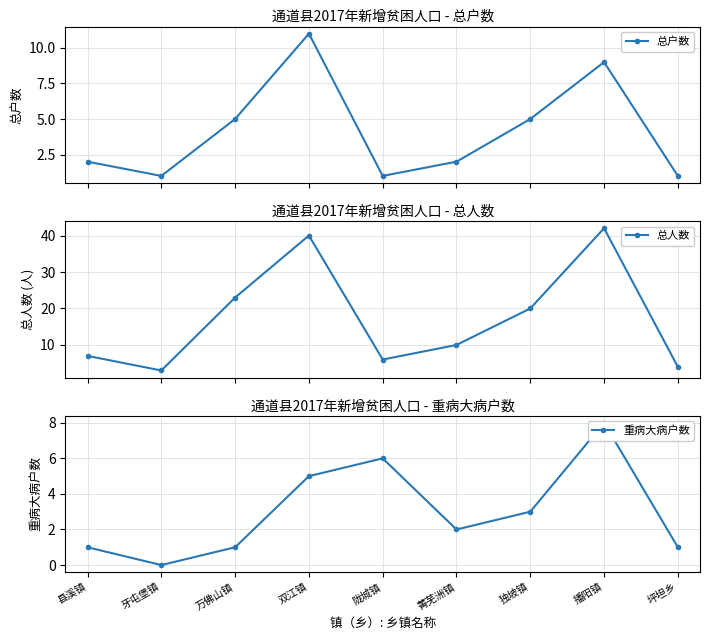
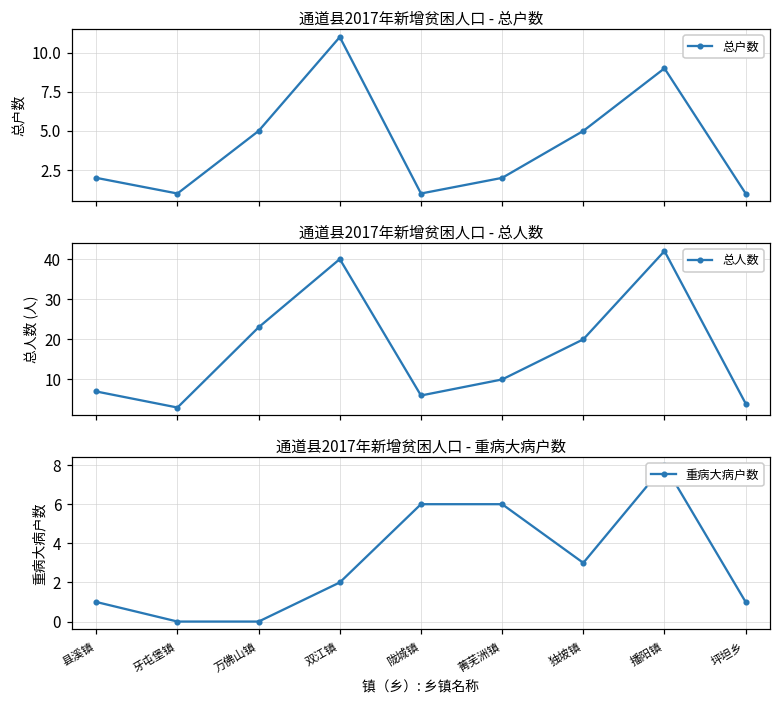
通道县2017年新增贫困人口 - 重病大病户数, 万佛山镇: 1 -> 0
通道县2017年新增贫困人口 - 重病大病户数, 双江镇: 5 -> 2
通道县2017年新增贫困人口 - 重病大病户数, 菁芜洲镇: 2 -> 6
